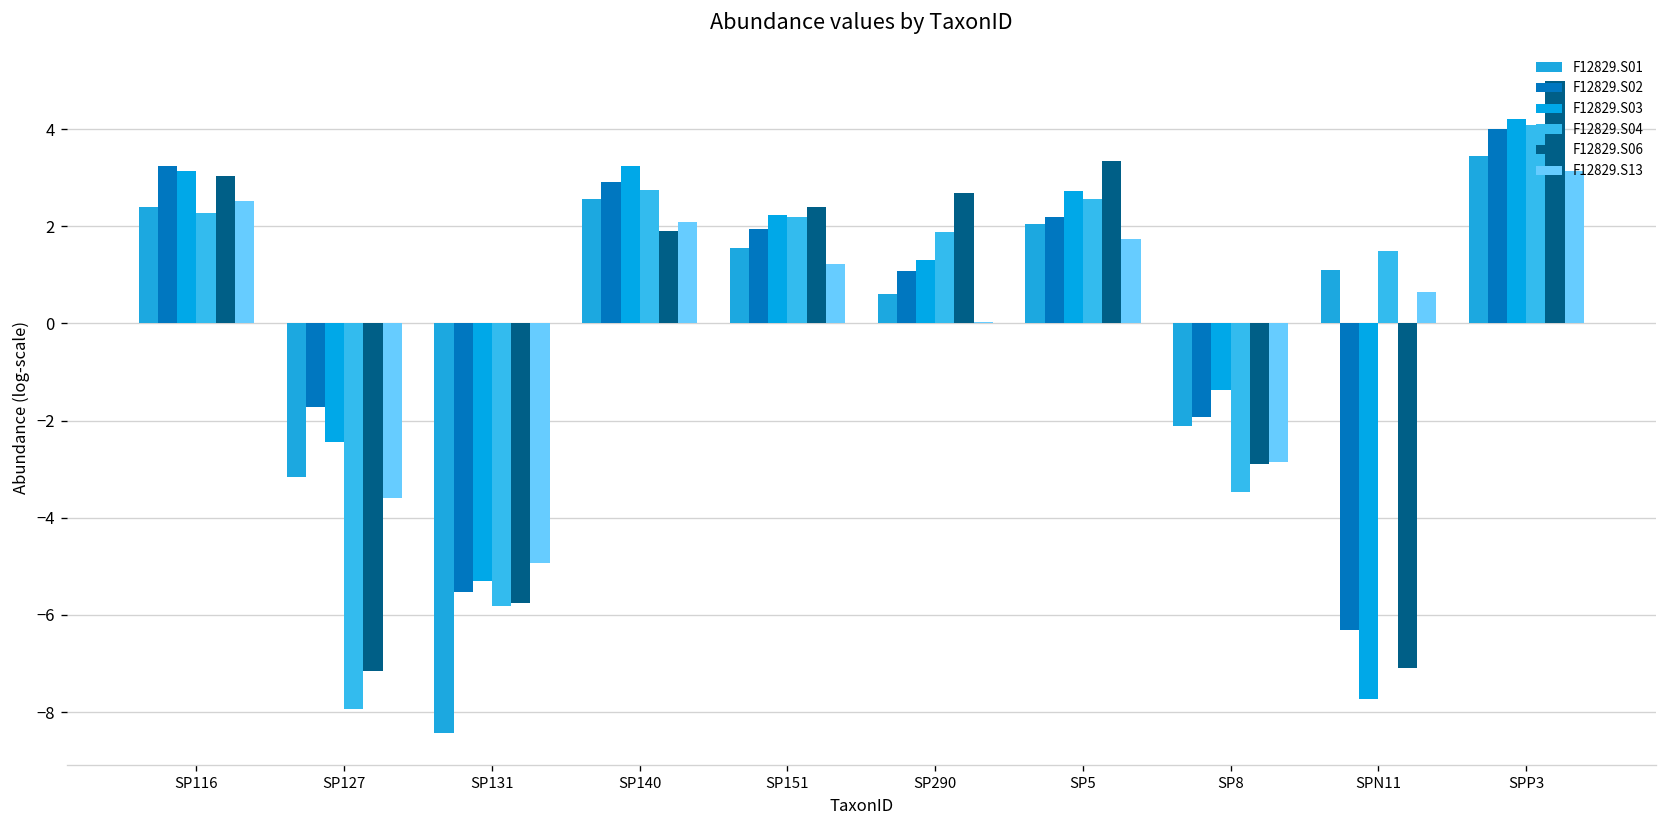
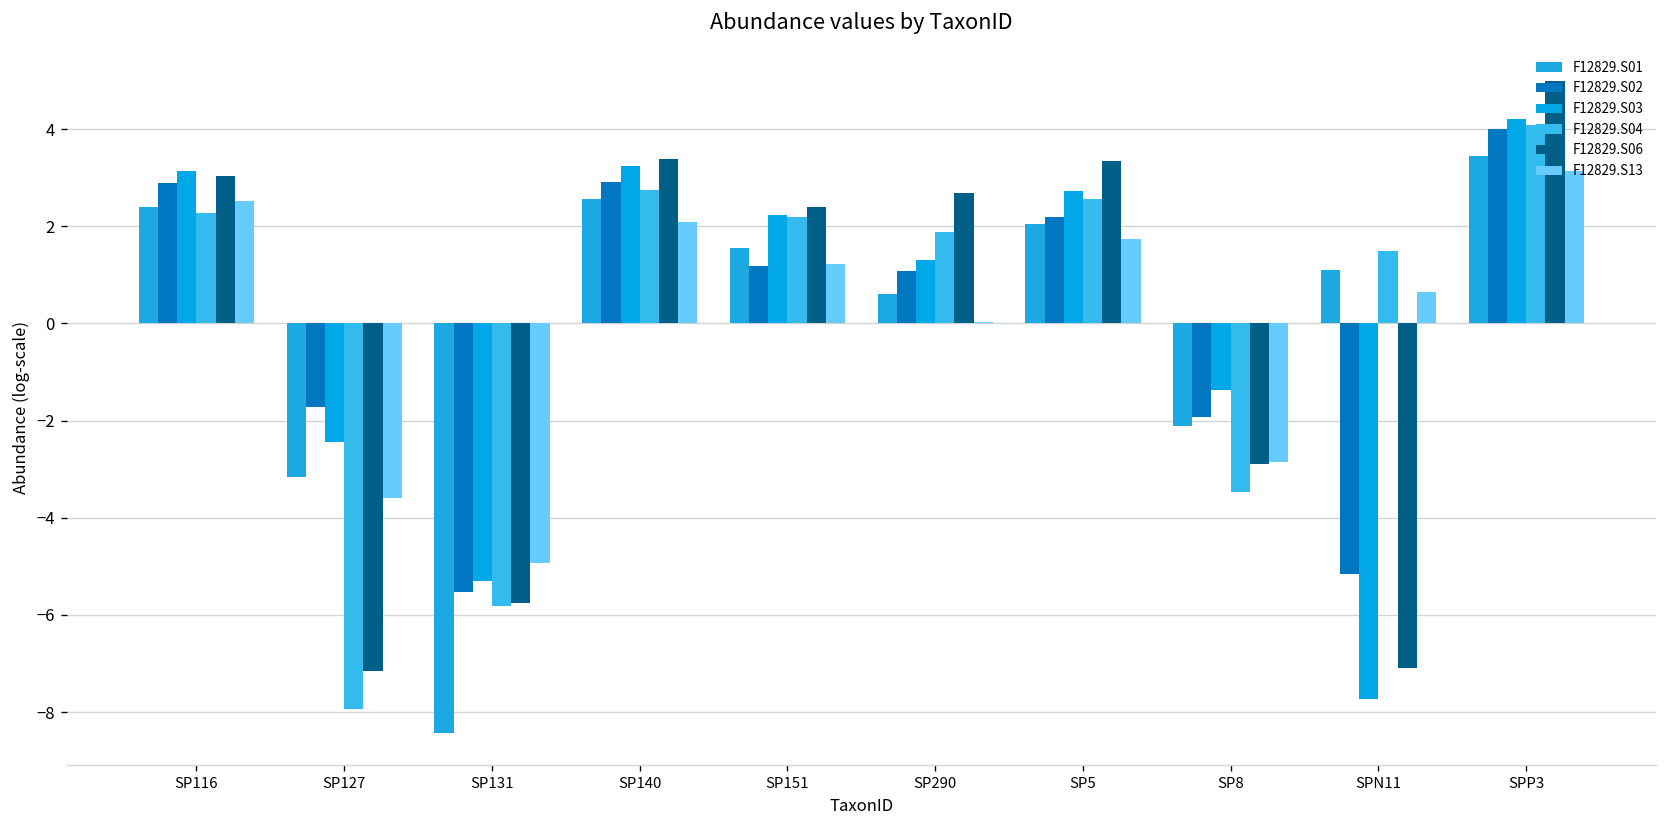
F12829.S02, SP116: 3.2 -> 2.9
F12829.S06, SP140: 1.9 -> 3.4
F12829.S02, SP151: 1.9 -> 1.2
F12829.S02, SPN11: -6.3 -> -5.2
